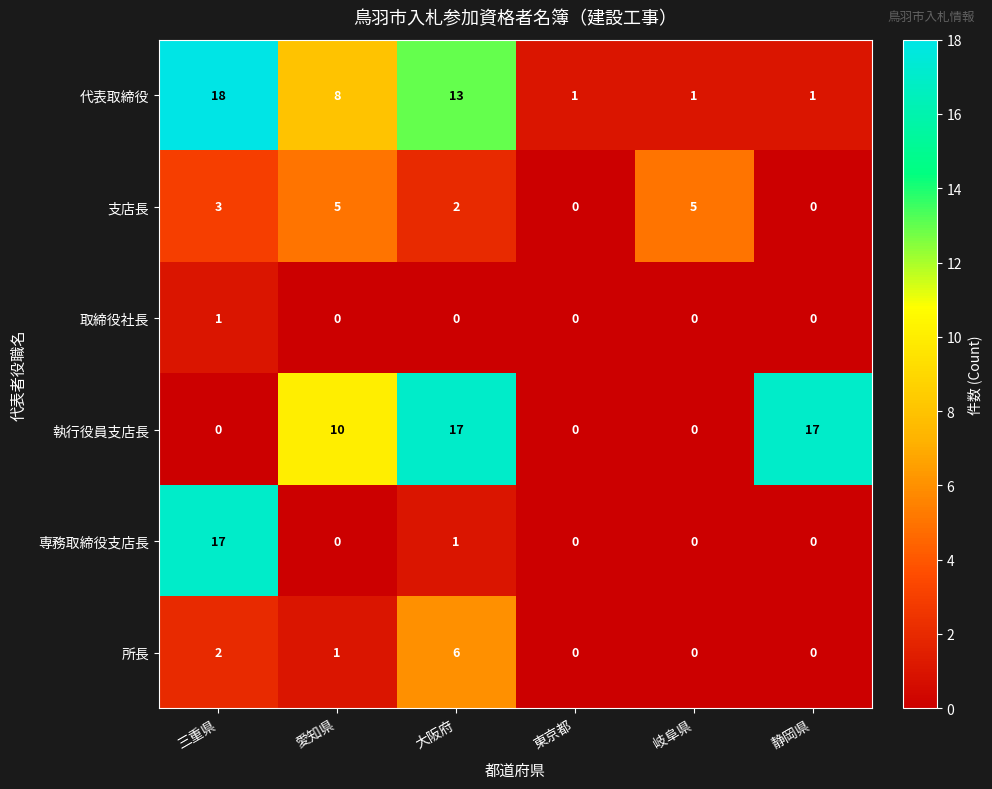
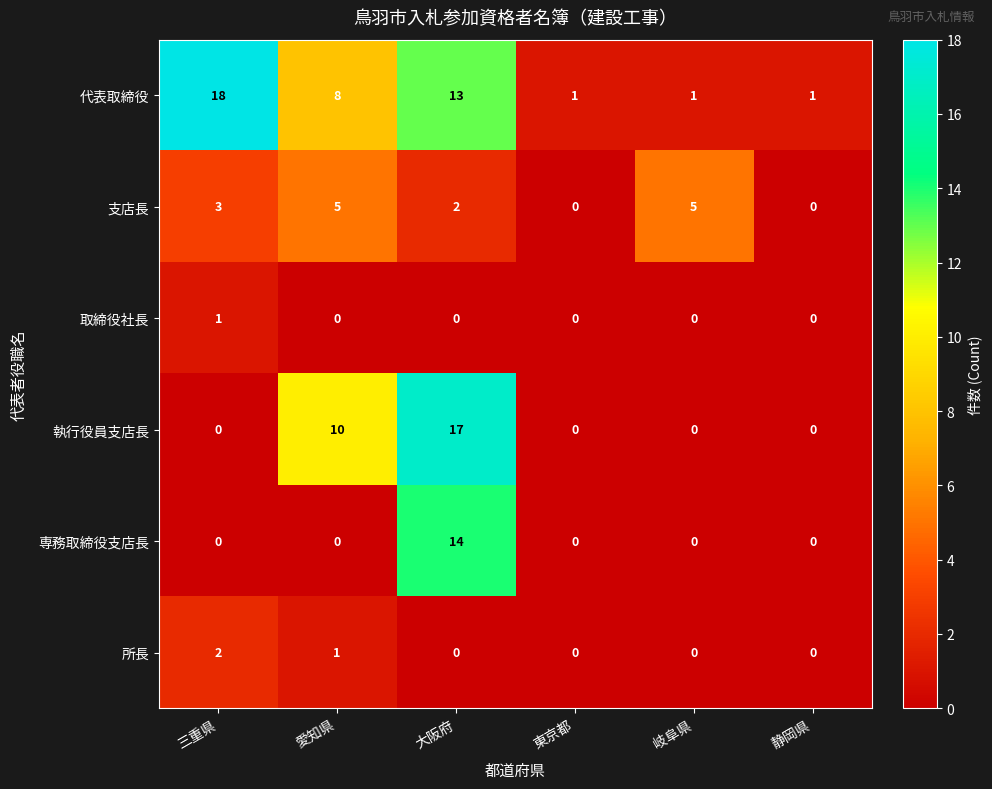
執行役員支店長, 静岡県: 17 -> 0
専務取締役支店長, 三重県: 17 -> 0
専務取締役支店長, 大阪府: 1 -> 14
所長, 大阪府: 6 -> 0
